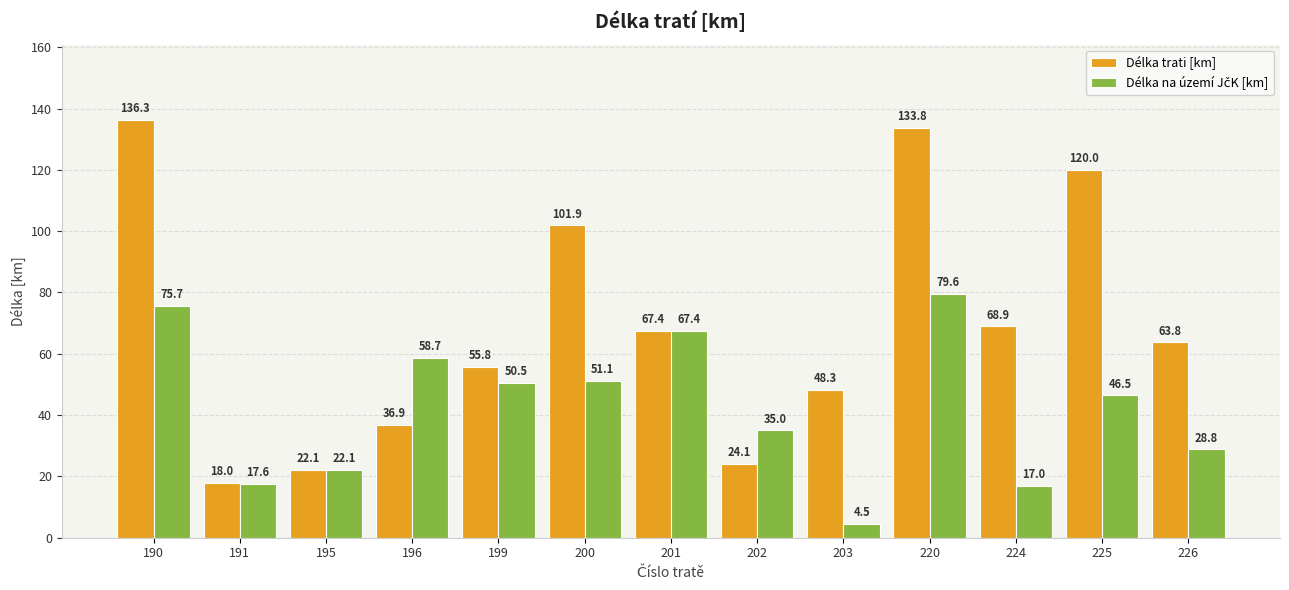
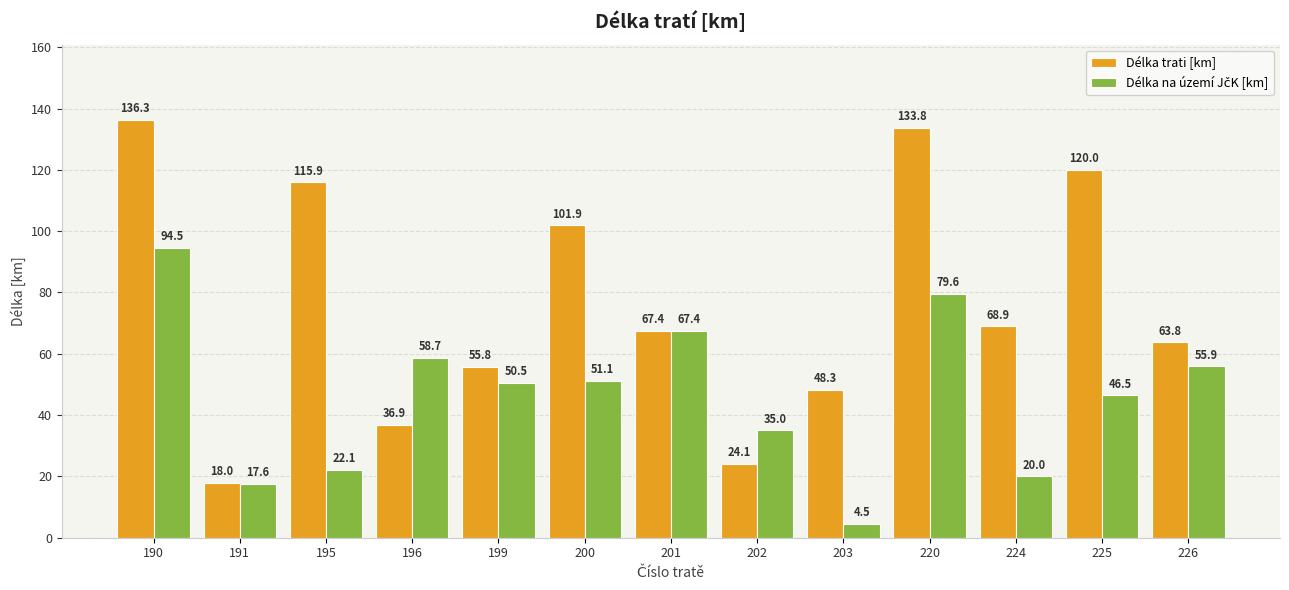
Délka na území JčK [km], 190: 75.7 -> 94.5
Délka trati [km], 195: 22.1 -> 115.9
Délka na území JčK [km], 224: 17.0 -> 20.0
Délka na území JčK [km], 226: 28.8 -> 55.9
